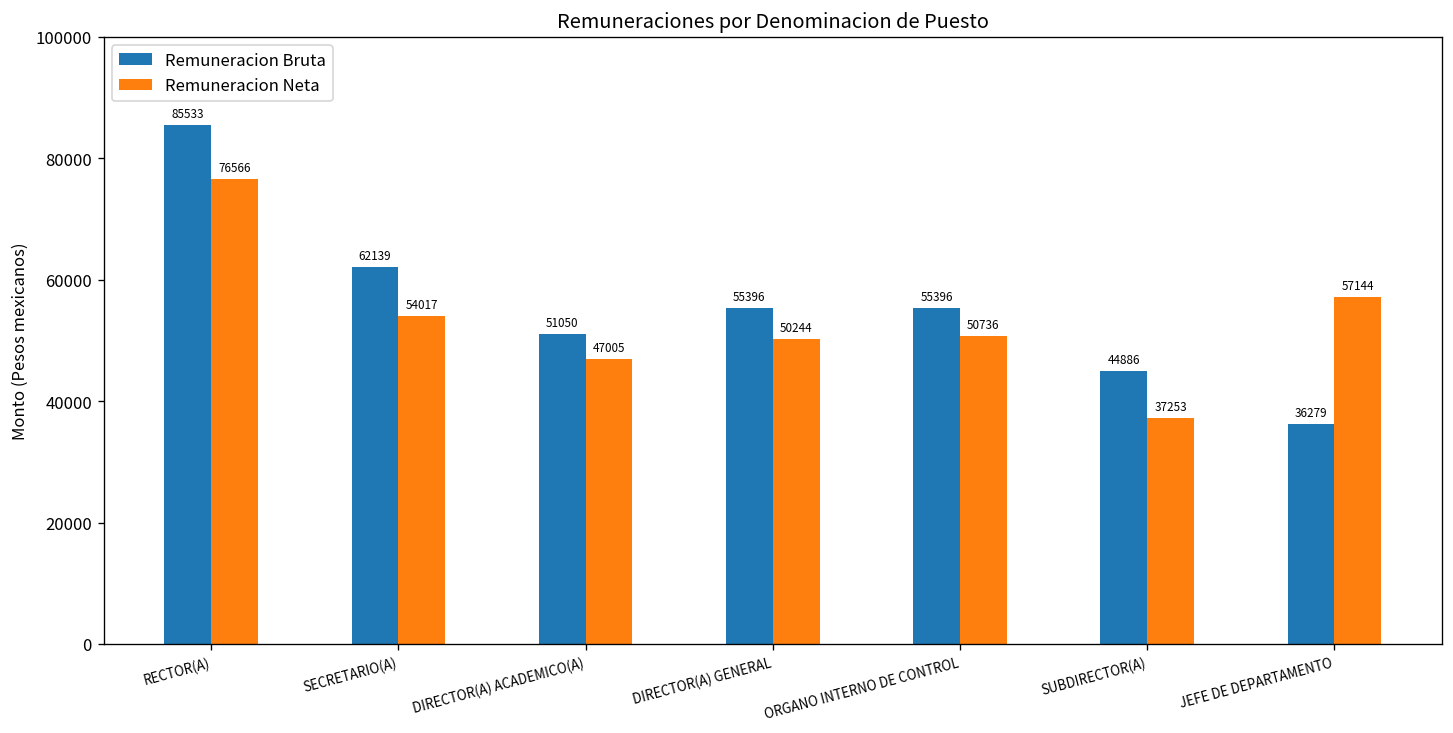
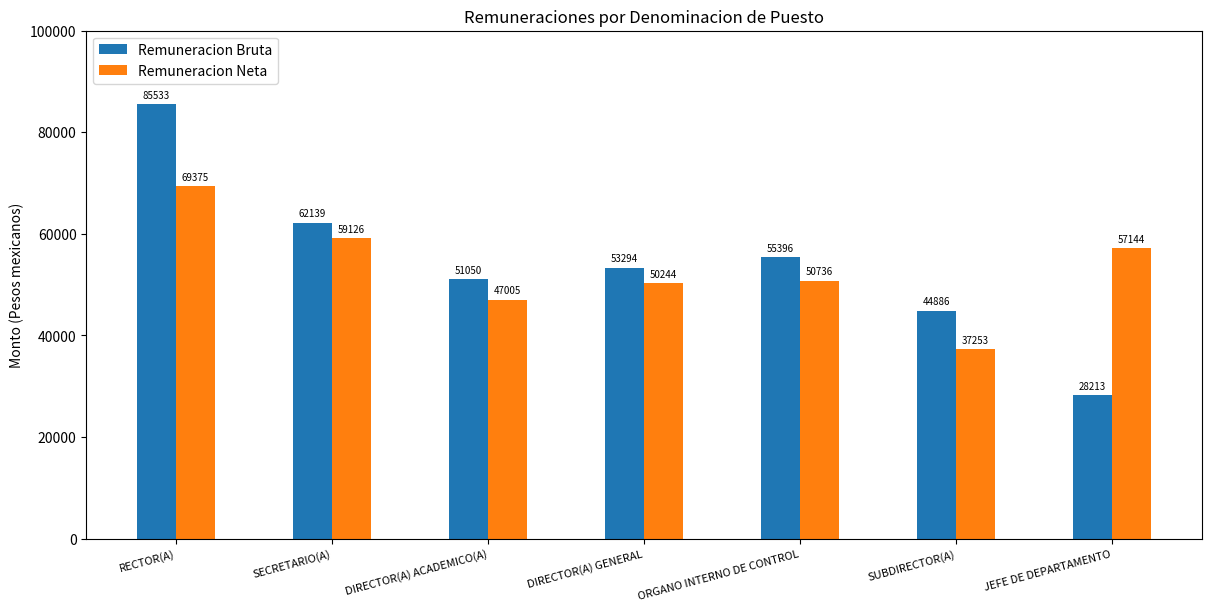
Remuneracion Neta, RECTOR(A): 76566 -> 69375
Remuneracion Neta, SECRETARIO(A): 54017 -> 59126
Remuneracion Bruta, DIRECTOR(A) GENERAL: 55396 -> 53294
Remuneracion Bruta, JEFE DE DEPARTAMENTO: 36279 -> 28213
